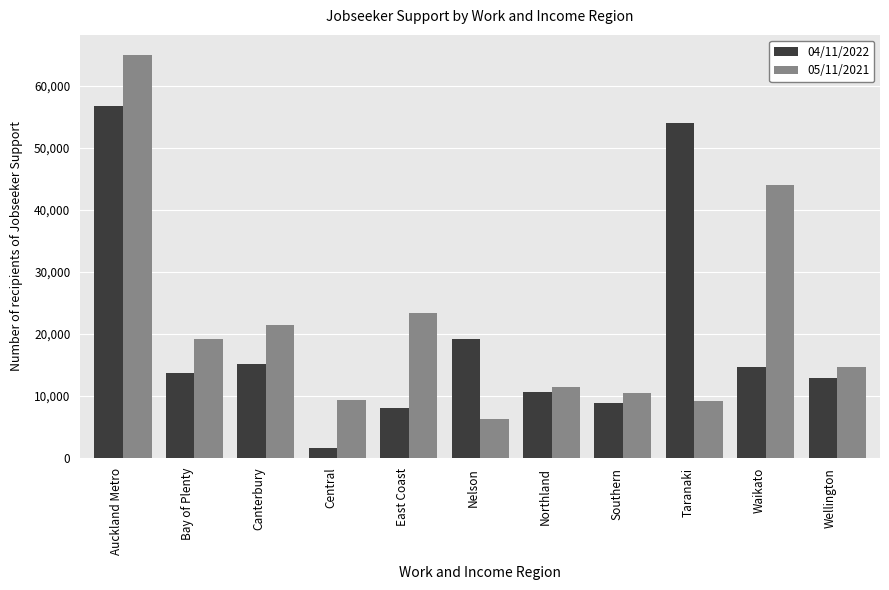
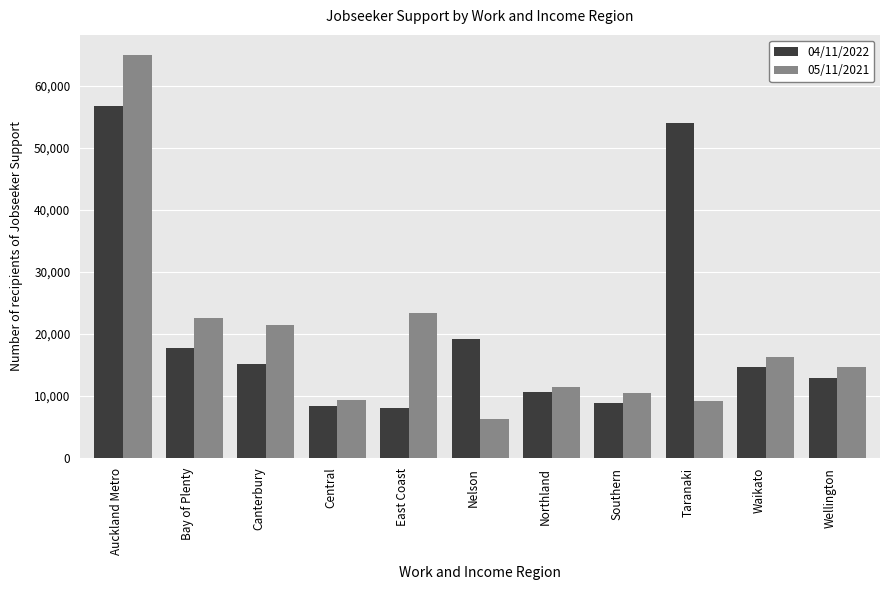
04/11/2022, Bay of Plenty: 14,000 -> 18,000
05/11/2021, Bay of Plenty: 19,000 -> 23,000
04/11/2022, Central: 2,000 -> 8,000
05/11/2021, Waikato: 44,000 -> 16,000
